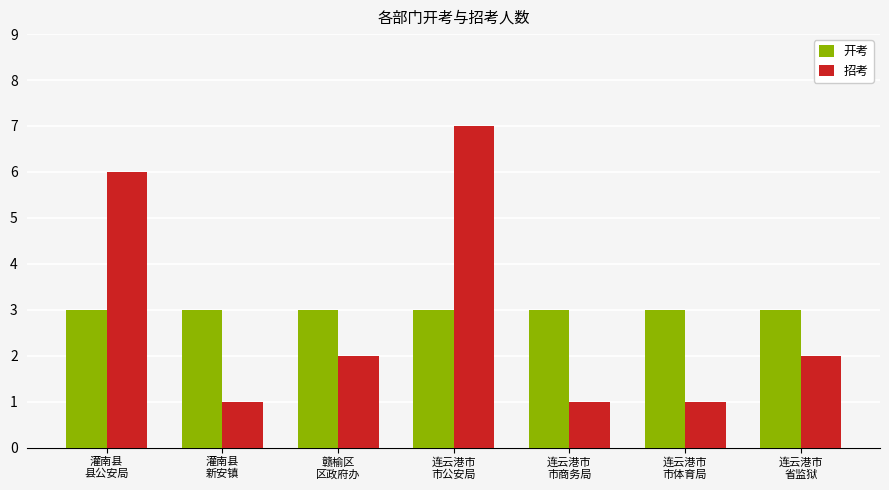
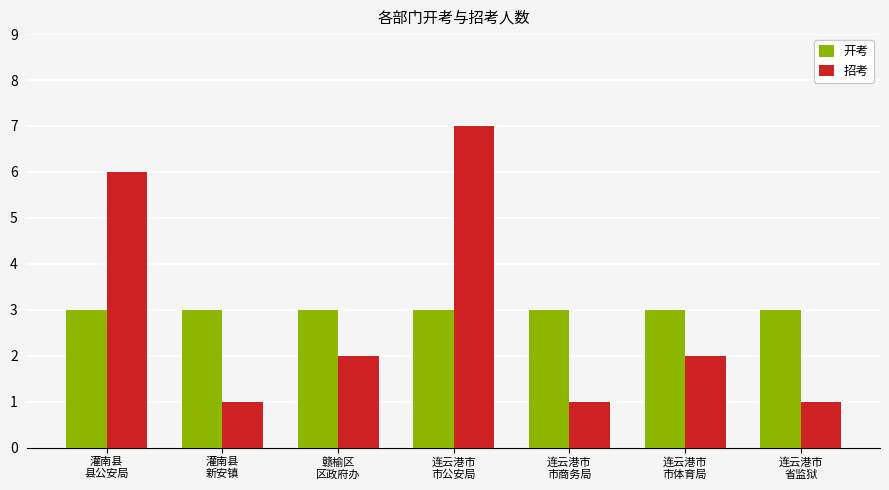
招考, 连云港市 市体育局: 1 -> 2
招考, 连云港市 省监狱: 2 -> 1
